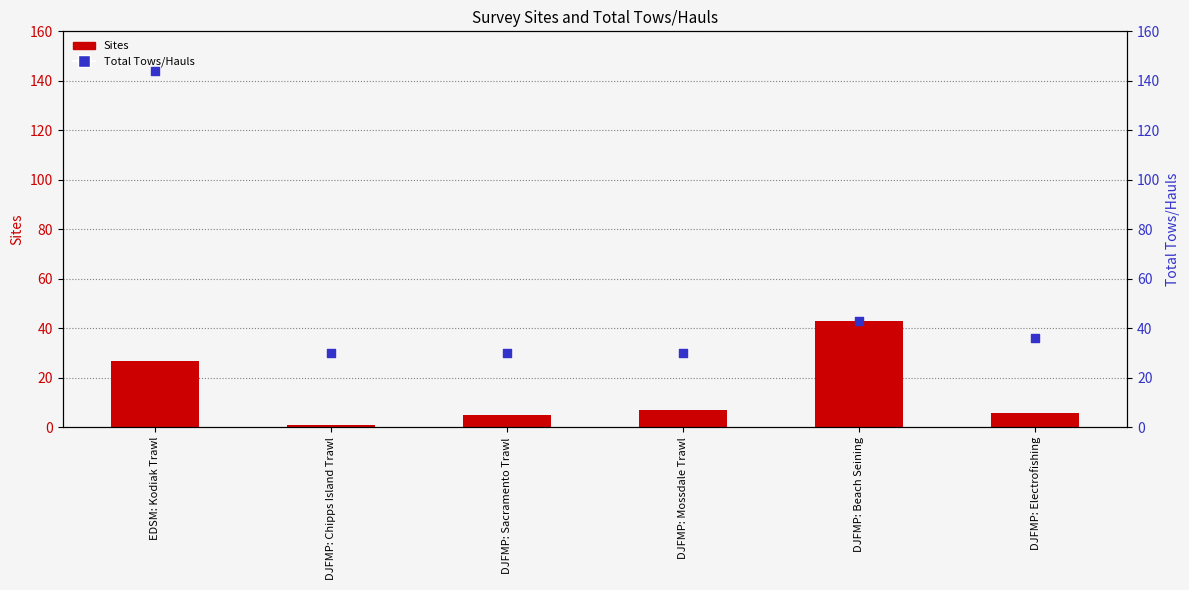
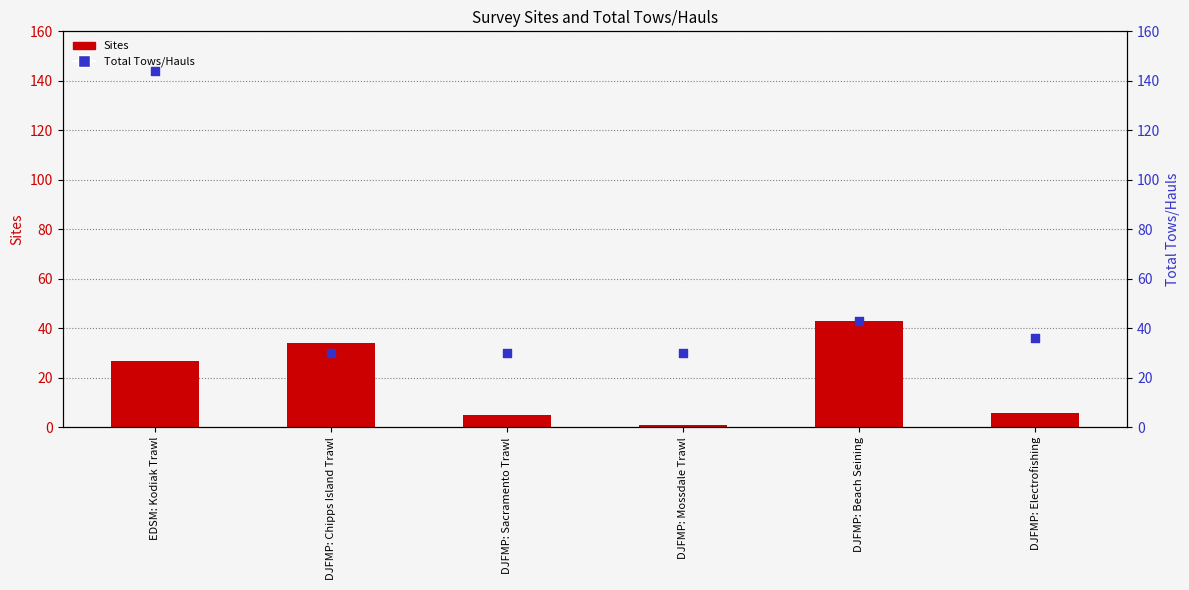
Sites, DJFMP: Chipps Island Trawl: 1 -> 34
Sites, DJFMP: Mossdale Trawl: 7 -> 1
